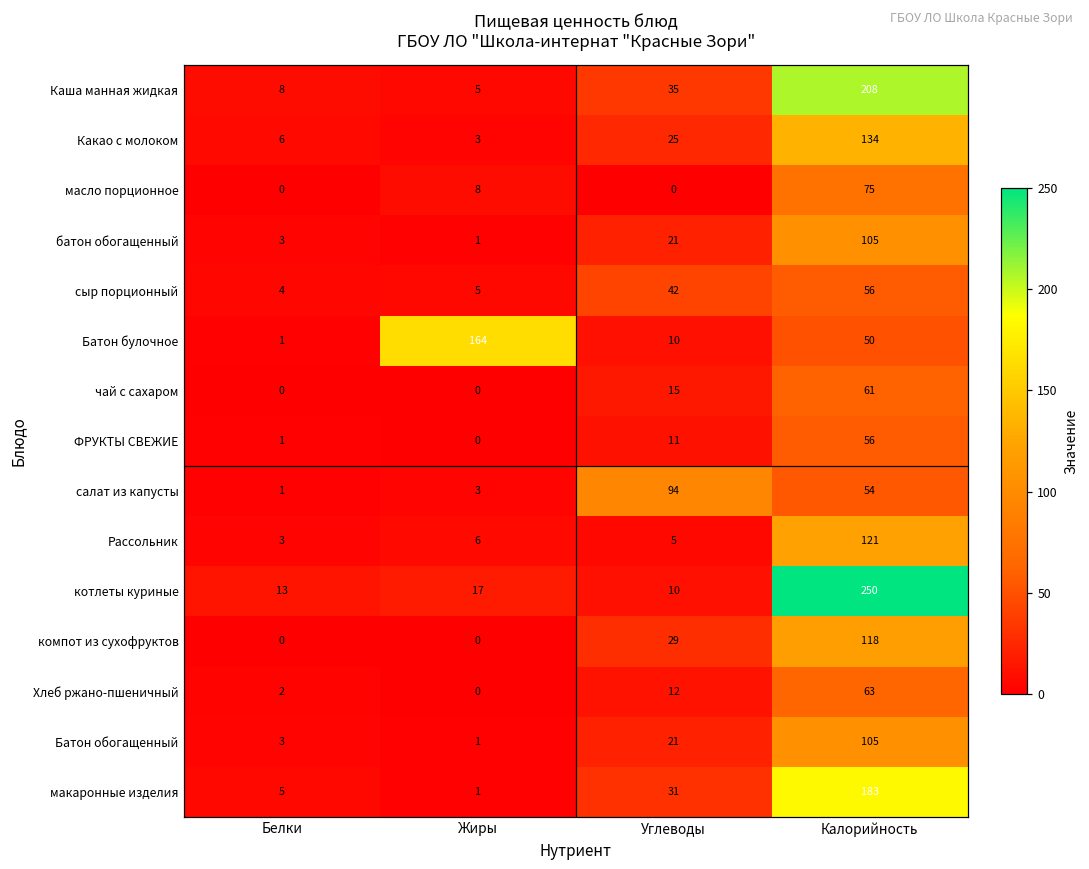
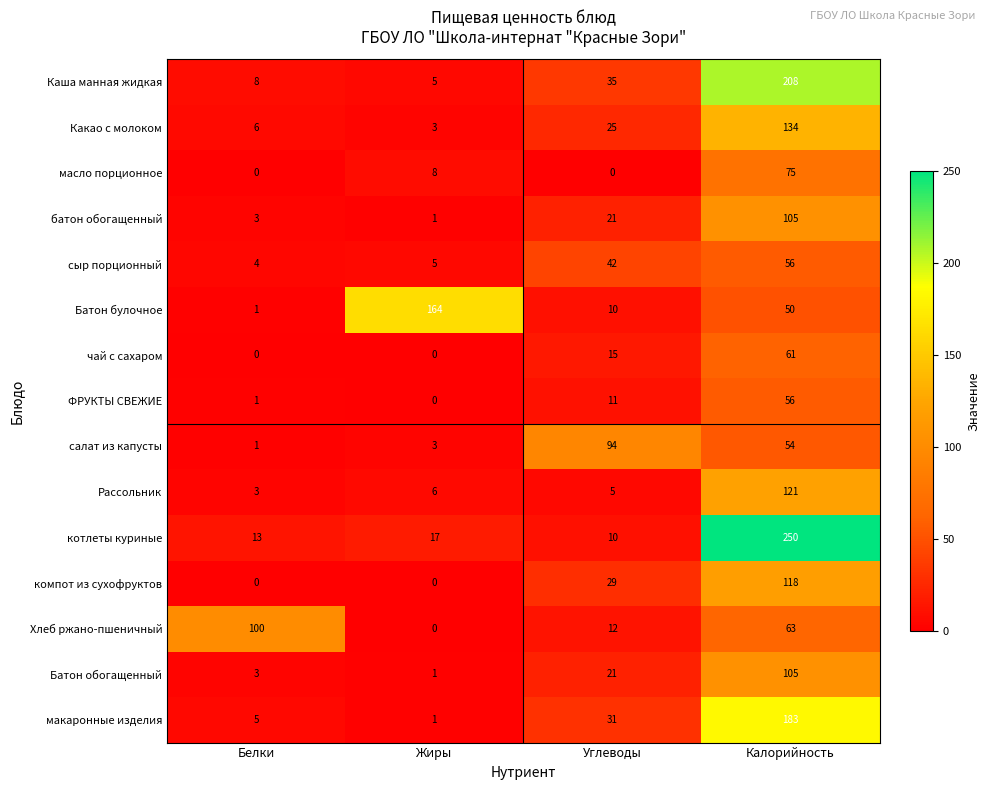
Хлеб ржано-пшеничный, Белки: 2 -> 100
